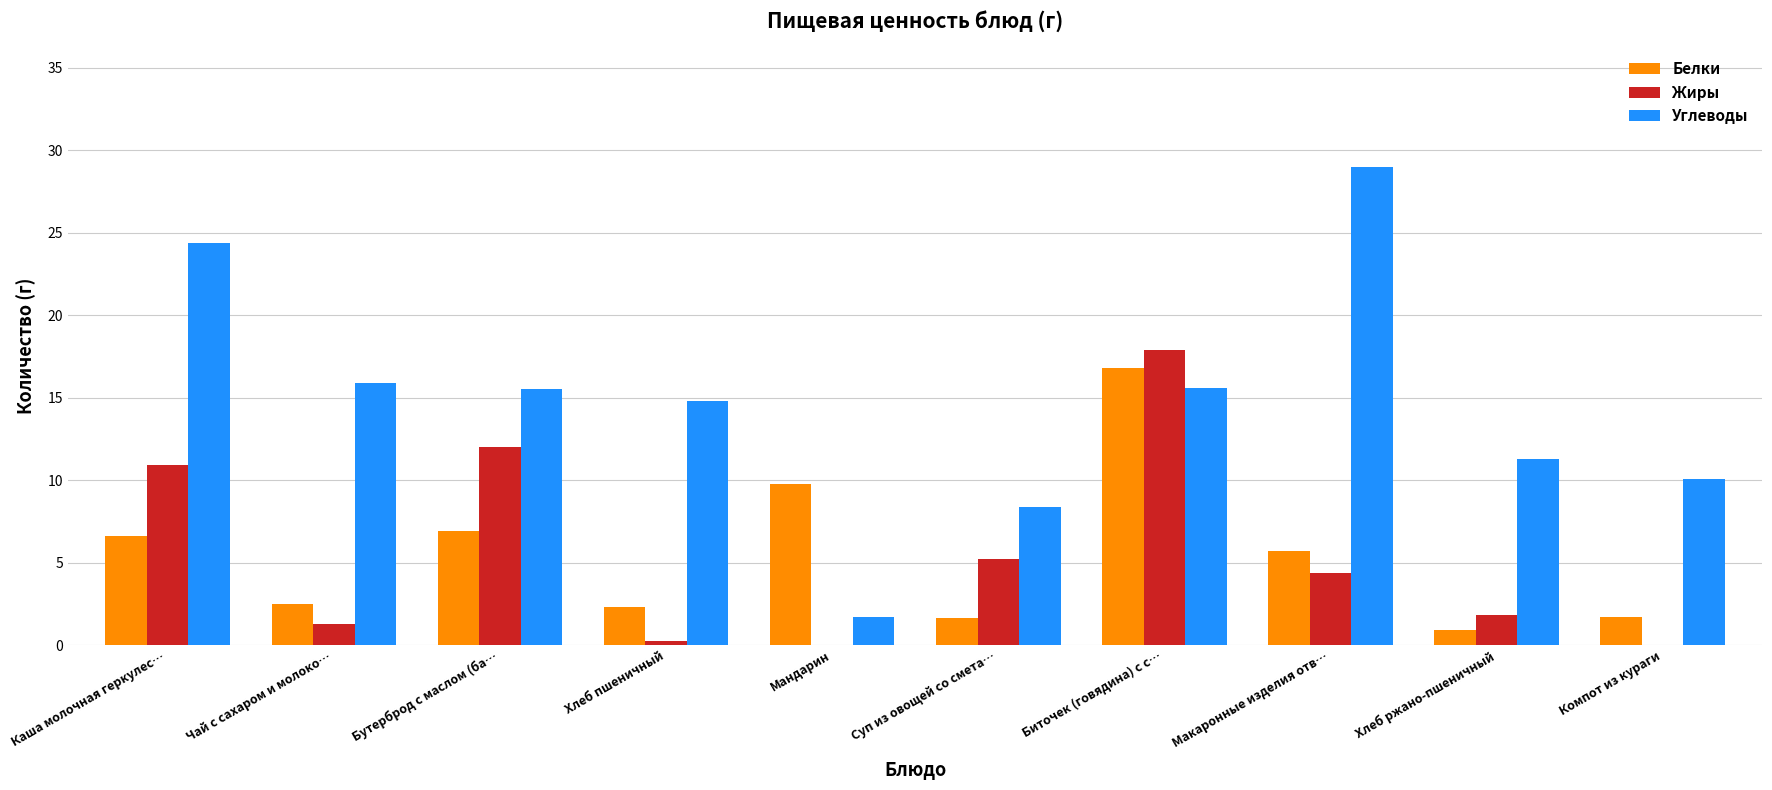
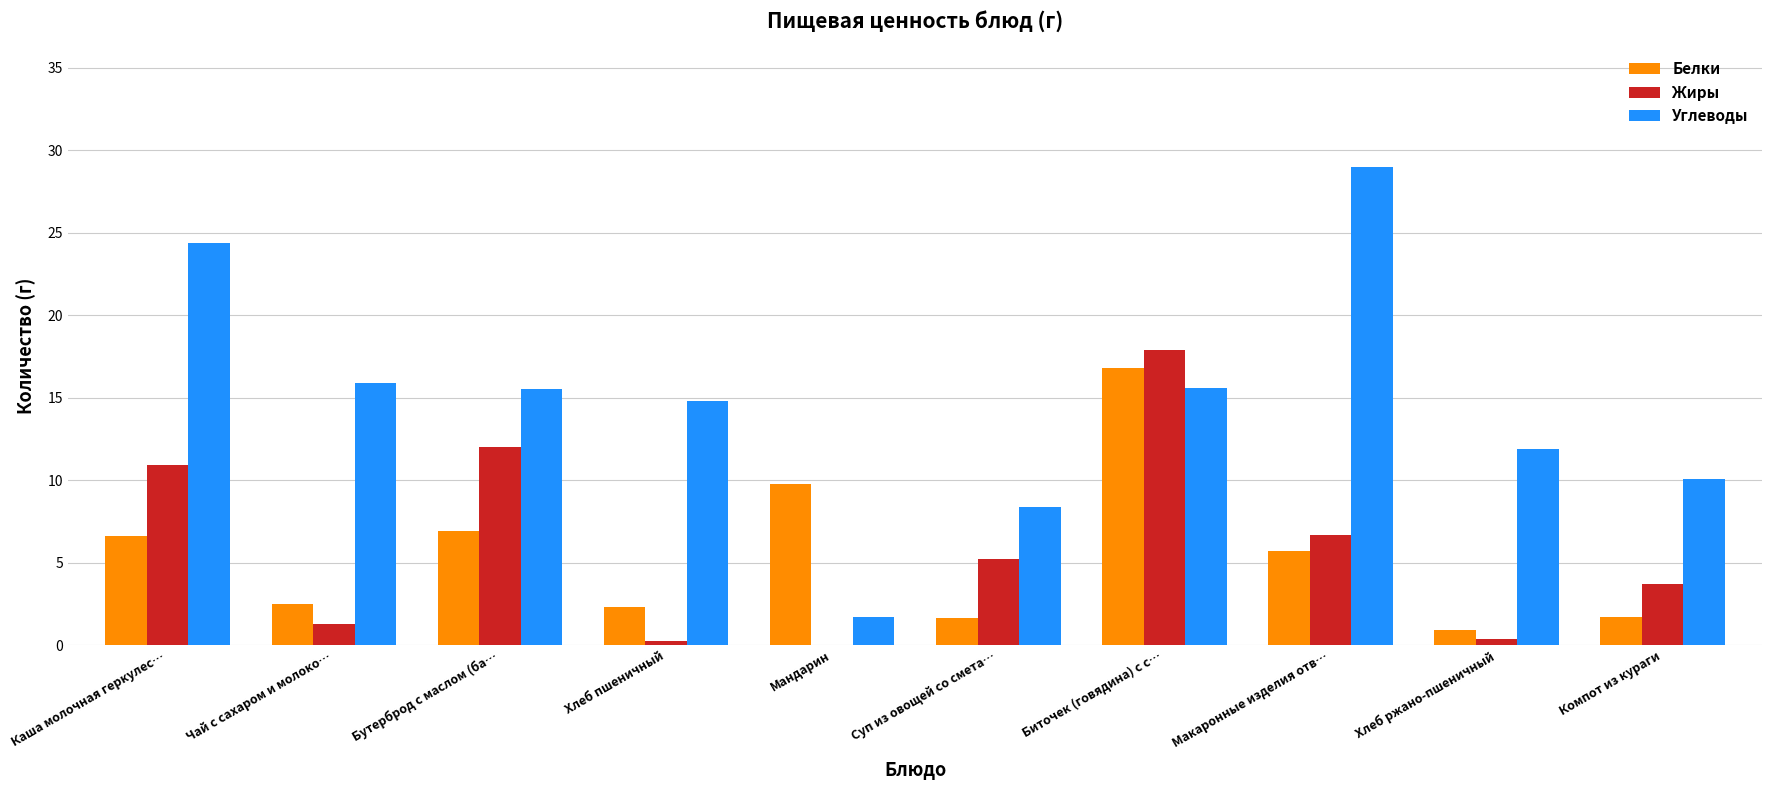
Жиры, Макаронные изделия отв…: 4.4 -> 6.7
Жиры, Хлеб ржано-пшеничный: 1.8 -> 0.4
Углеводы, Хлеб ржано-пшеничный: 11.3 -> 11.9
Жиры, Компот из кураги: 0.0 -> 3.7
